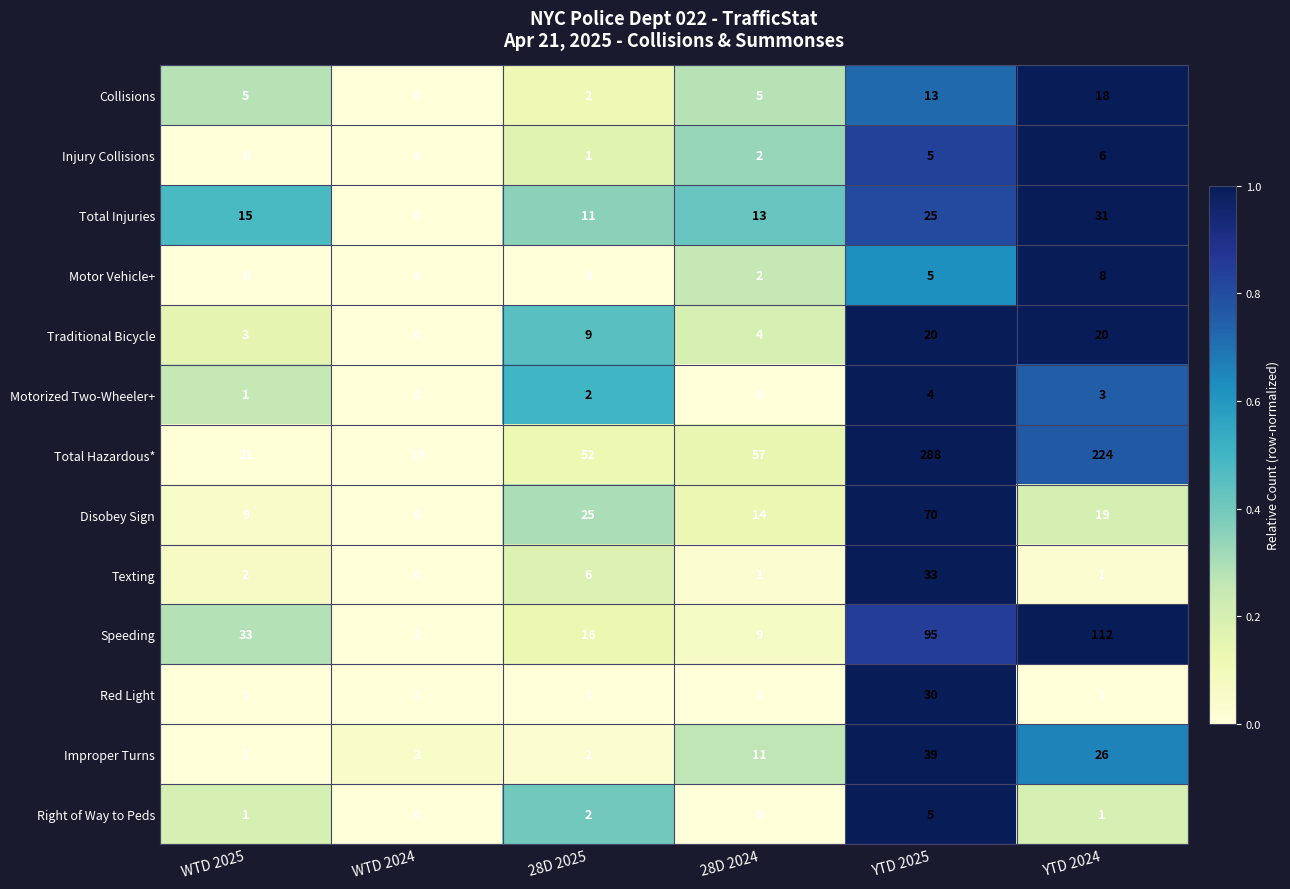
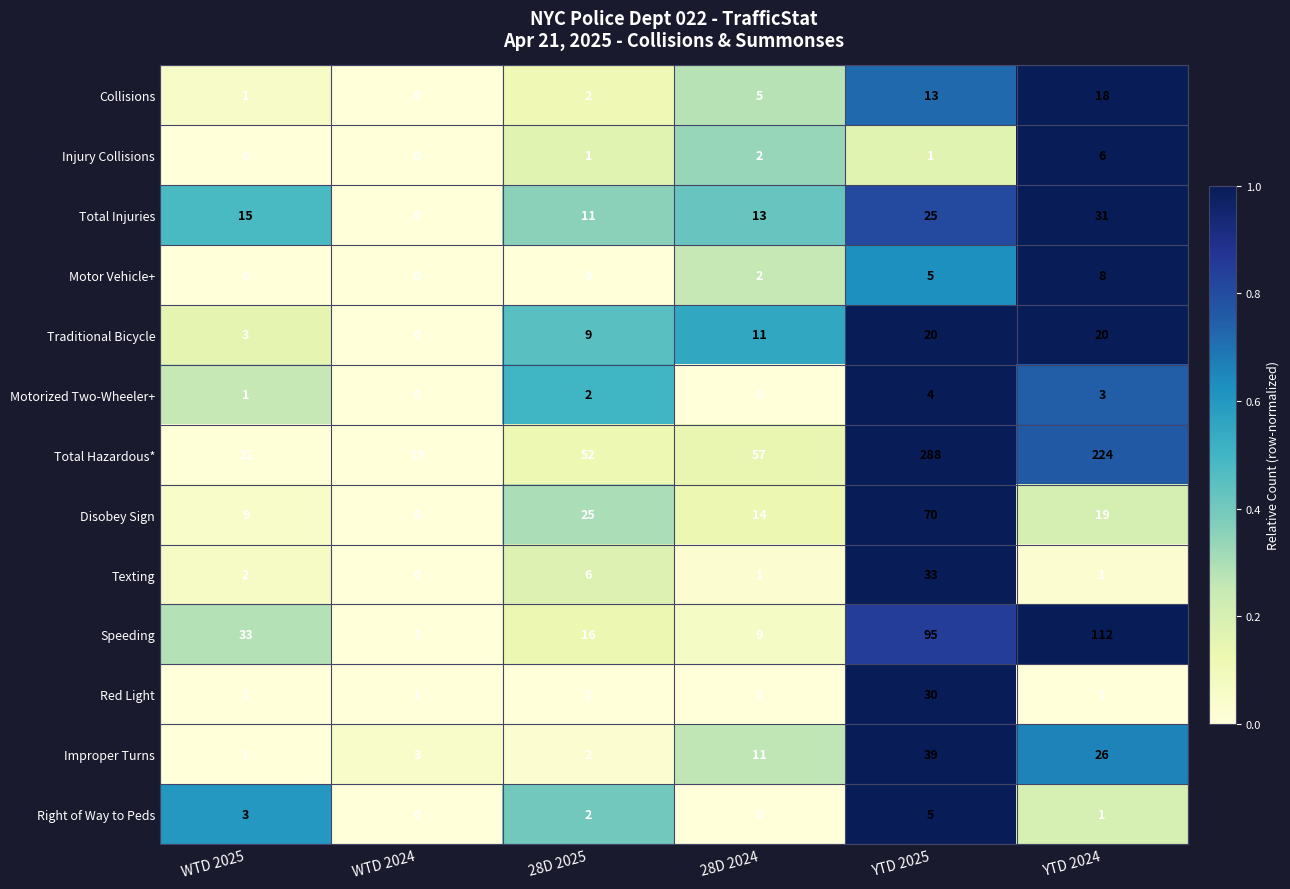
Collisions, WTD 2025: 5 -> 1
Injury Collisions, YTD 2025: 5 -> 1
Traditional Bicycle, 28D 2024: 4 -> 11
Right of Way to Peds, WTD 2025: 1 -> 3
